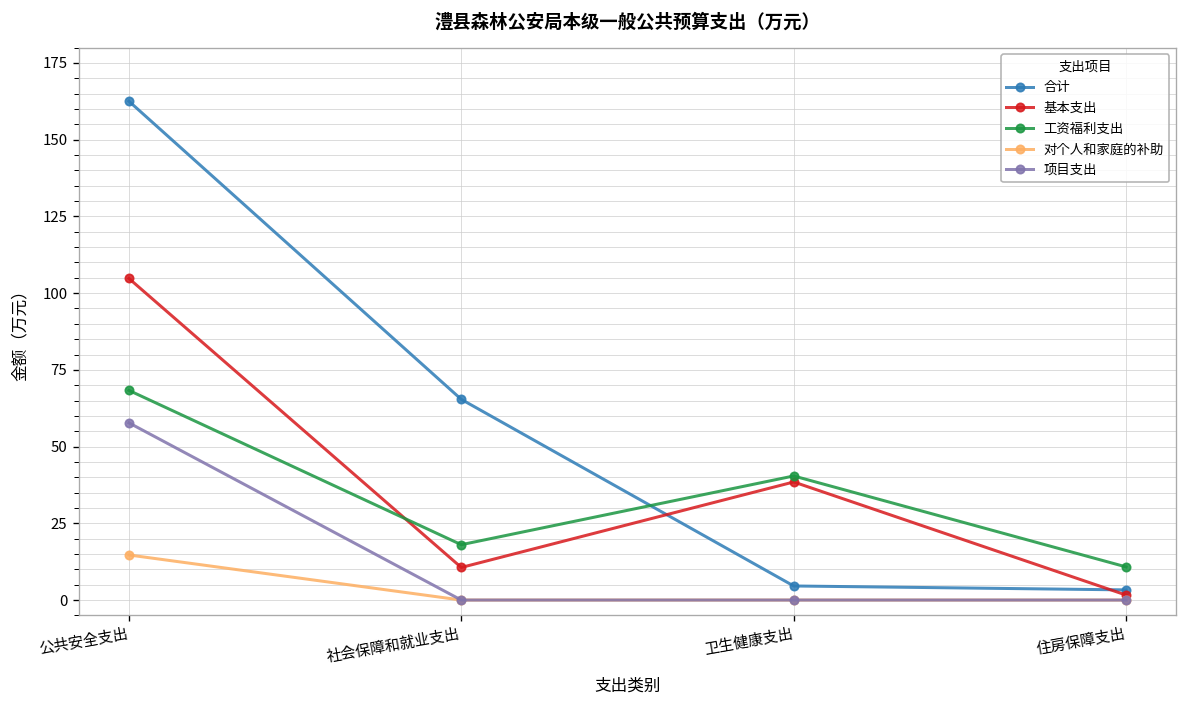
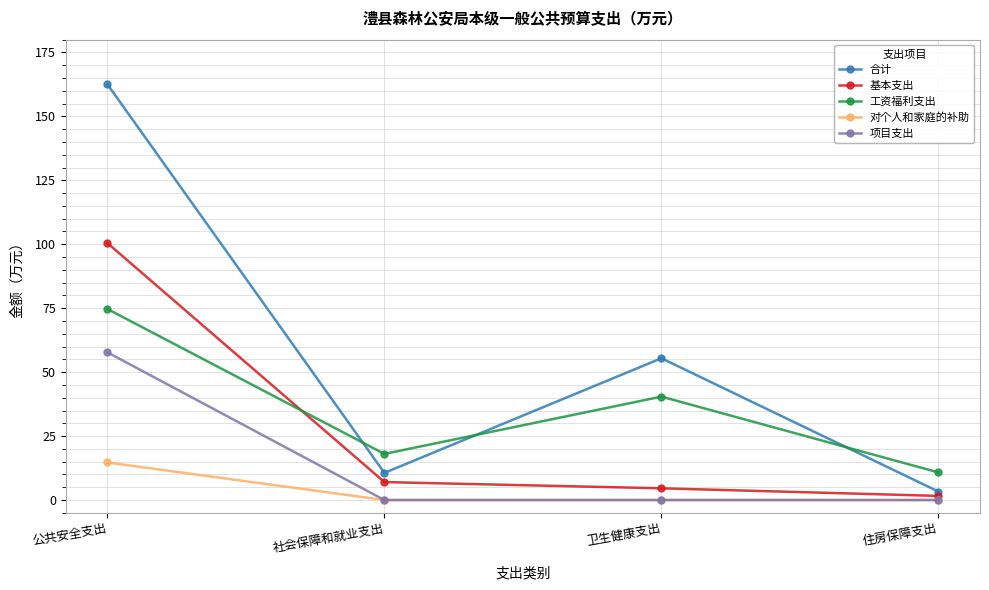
基本支出, 公共安全支出: 105 -> 100
工资福利支出, 公共安全支出: 68 -> 75
合计, 社会保障和就业支出: 65 -> 11
基本支出, 社会保障和就业支出: 11 -> 7
合计, 卫生健康支出: 5 -> 55
基本支出, 卫生健康支出: 38 -> 5
